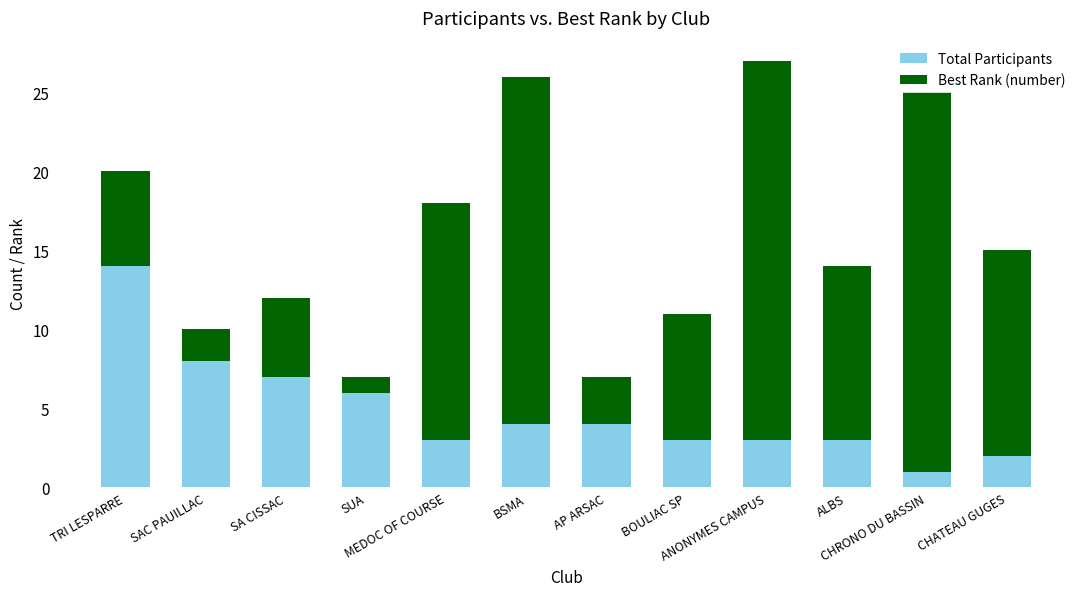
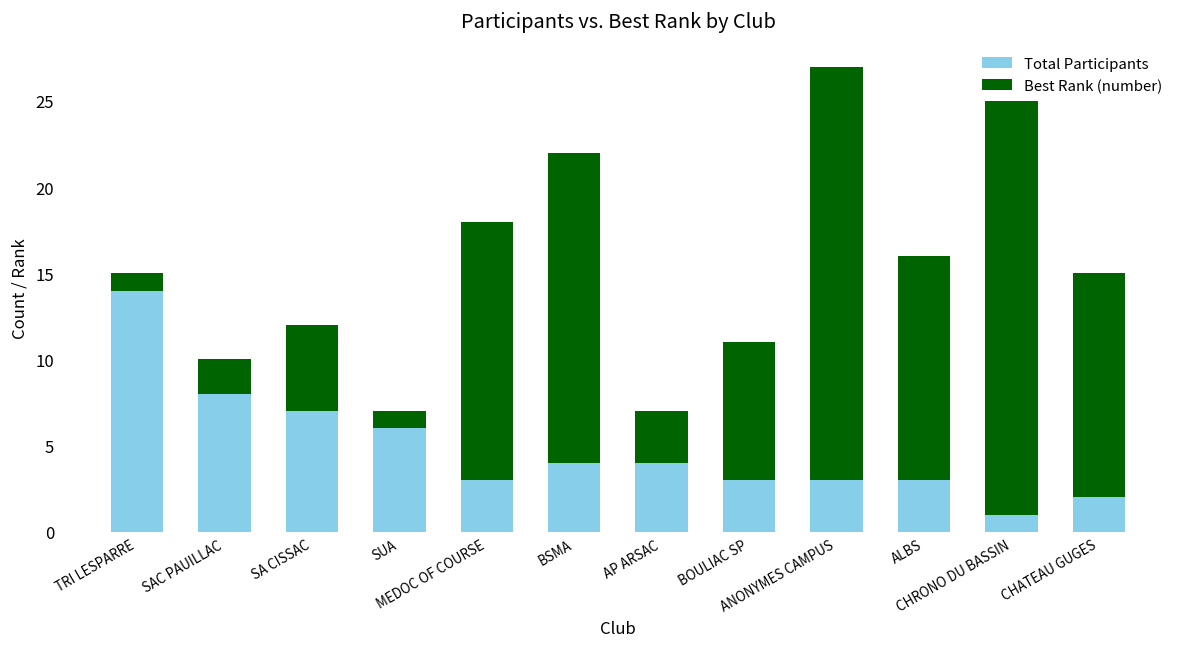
Best Rank (number), TRI LESPARRE: 6 -> 1
Best Rank (number), BSMA: 22 -> 18
Best Rank (number), ALBS: 11 -> 13
